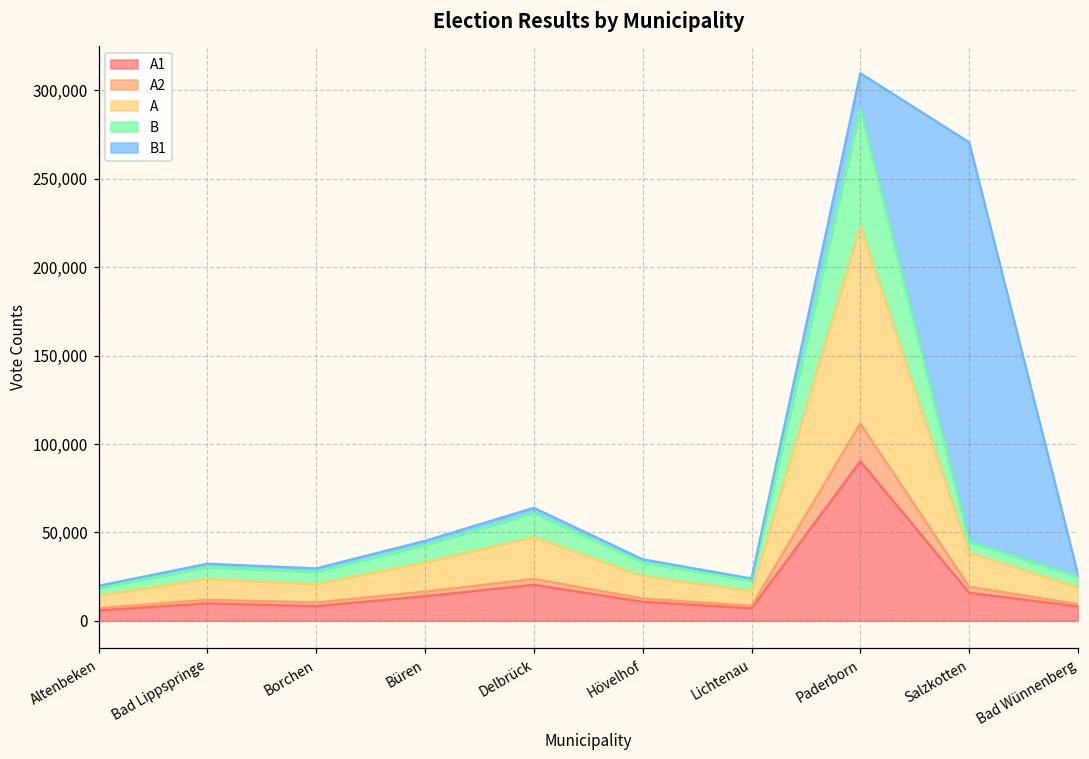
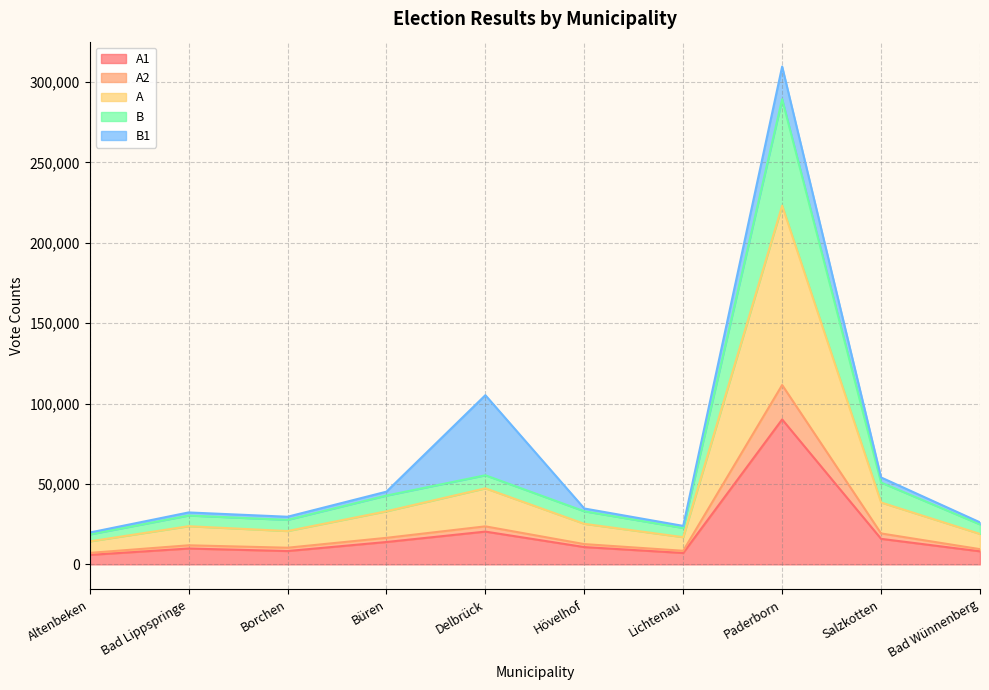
B, Delbrück: 14,000 -> 8,000
B1, Delbrück: 3,000 -> 50,000
B, Salzkotten: 6,000 -> 12,000
B1, Salzkotten: 226,000 -> 3,000
